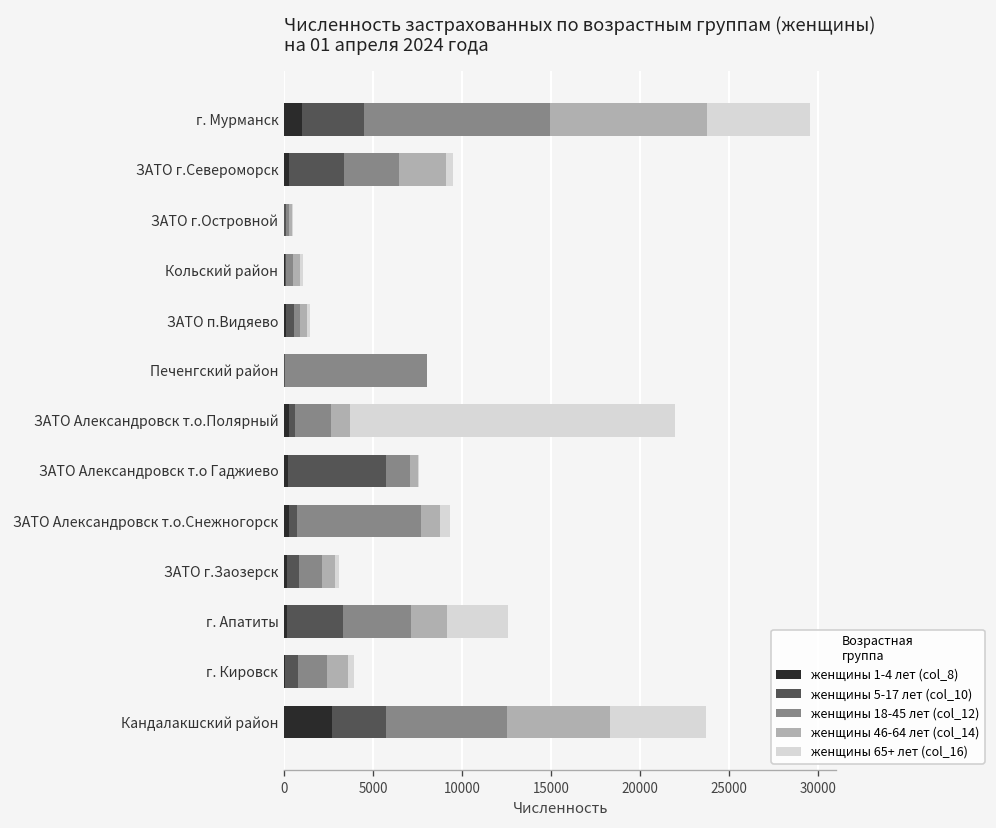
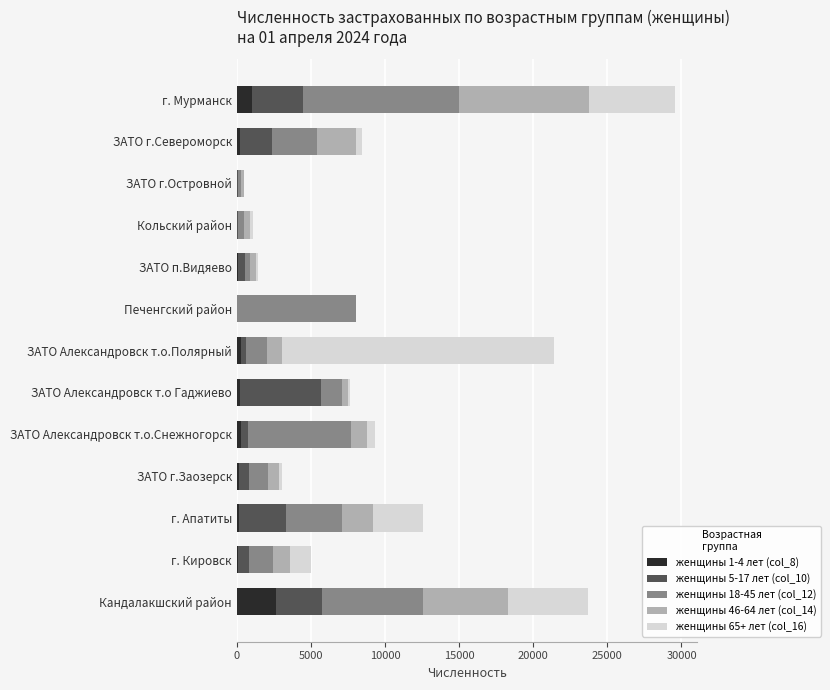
женщины 5-17 лет (col_10), ЗАТО г.Североморск: 3100 -> 2100
женщины 18-45 лет (col_12), ЗАТО Александровск т.о.Полярный: 2000 -> 1400
женщины 65+ лет (col_16), г. Кировск: 300 -> 1400
